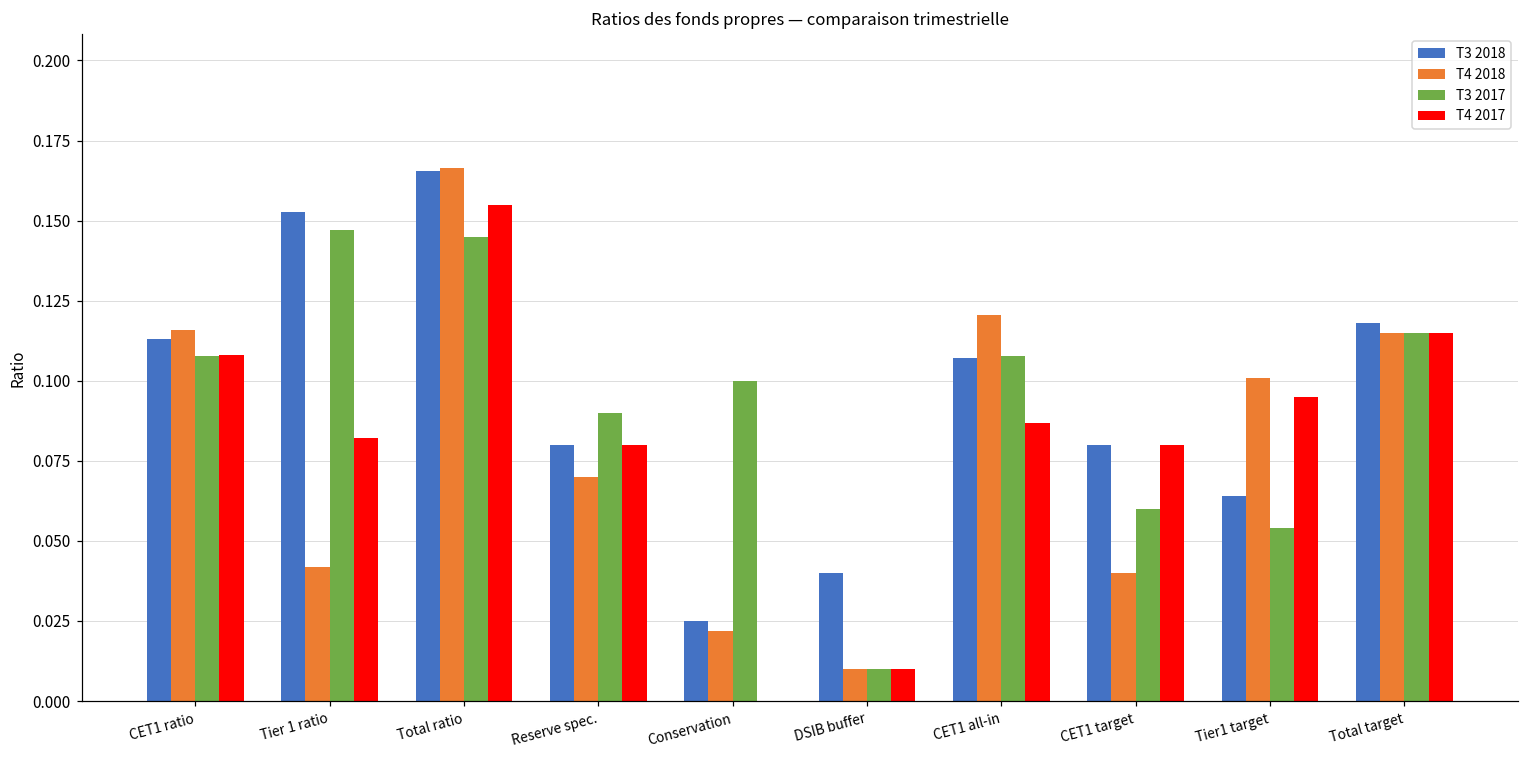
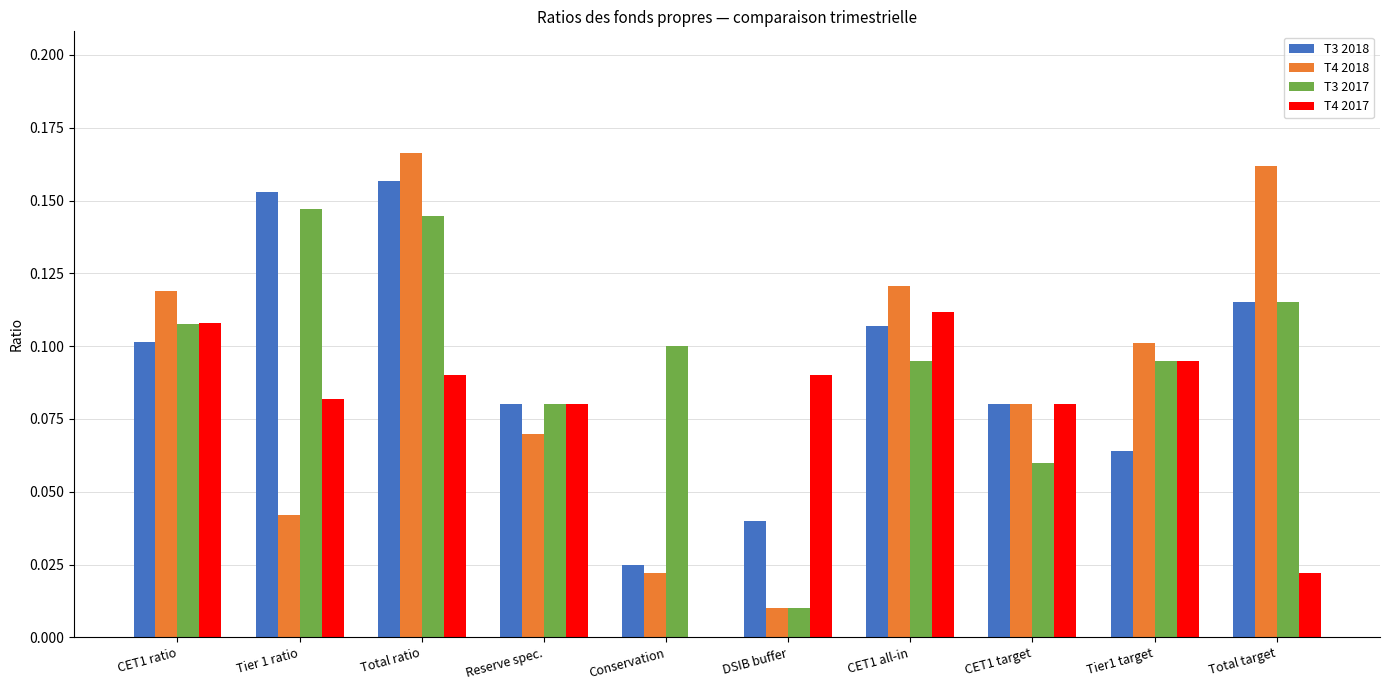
T3 2018, CET1 ratio: 0.113 -> 0.102
T4 2018, CET1 ratio: 0.116 -> 0.119
T3 2018, Total ratio: 0.166 -> 0.157
T4 2017, Total ratio: 0.155 -> 0.090
T3 2017, Reserve spec.: 0.09 -> 0.08
T4 2017, DSIB buffer: 0.01 -> 0.09
T3 2017, CET1 all-in: 0.108 -> 0.095
T4 2017, CET1 all-in: 0.087 -> 0.112
T4 2018, CET1 target: 0.04 -> 0.08
T3 2017, Tier1 target: 0.054 -> 0.095
T3 2018, Total target: 0.118 -> 0.115
T4 2018, Total target: 0.115 -> 0.162
T4 2017, Total target: 0.115 -> 0.022
